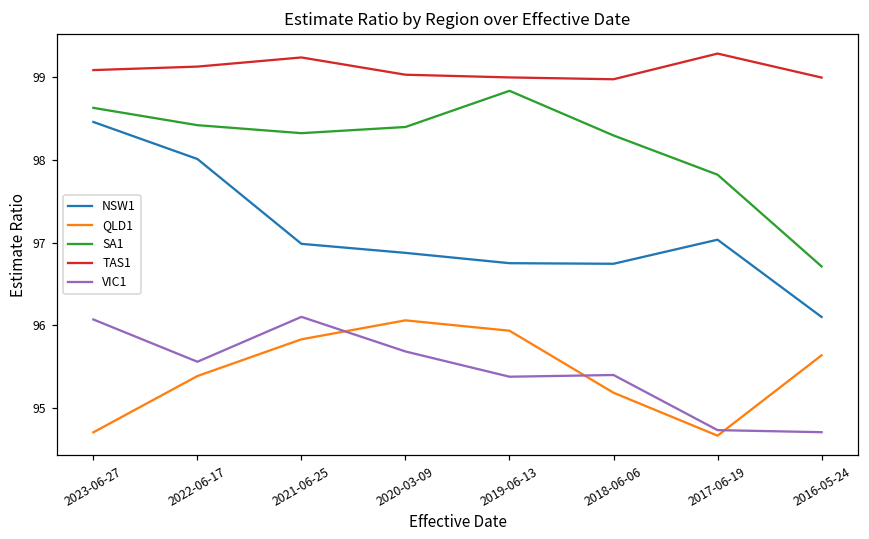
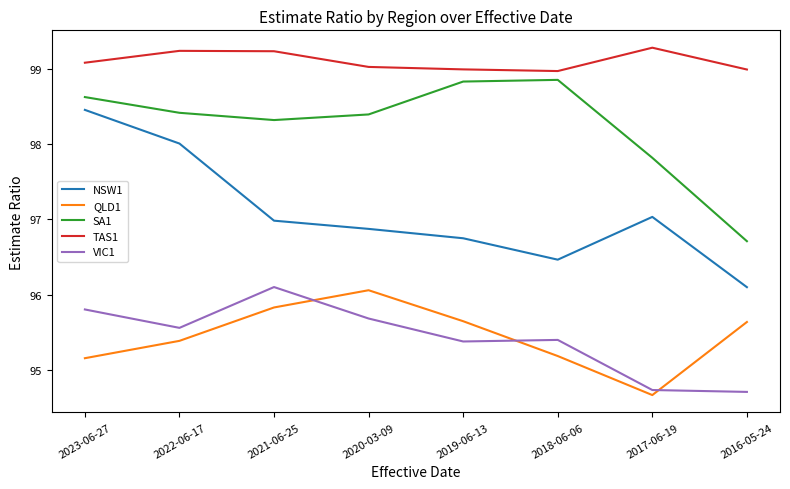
QLD1, 2023-06-27: 94.7 -> 95.2
VIC1, 2023-06-27: 96.1 -> 95.8
TAS1, 2022-06-17: 99.1 -> 99.2
QLD1, 2019-06-13: 95.9 -> 95.6
NSW1, 2018-06-06: 96.7 -> 96.5
SA1, 2018-06-06: 98.3 -> 98.9
